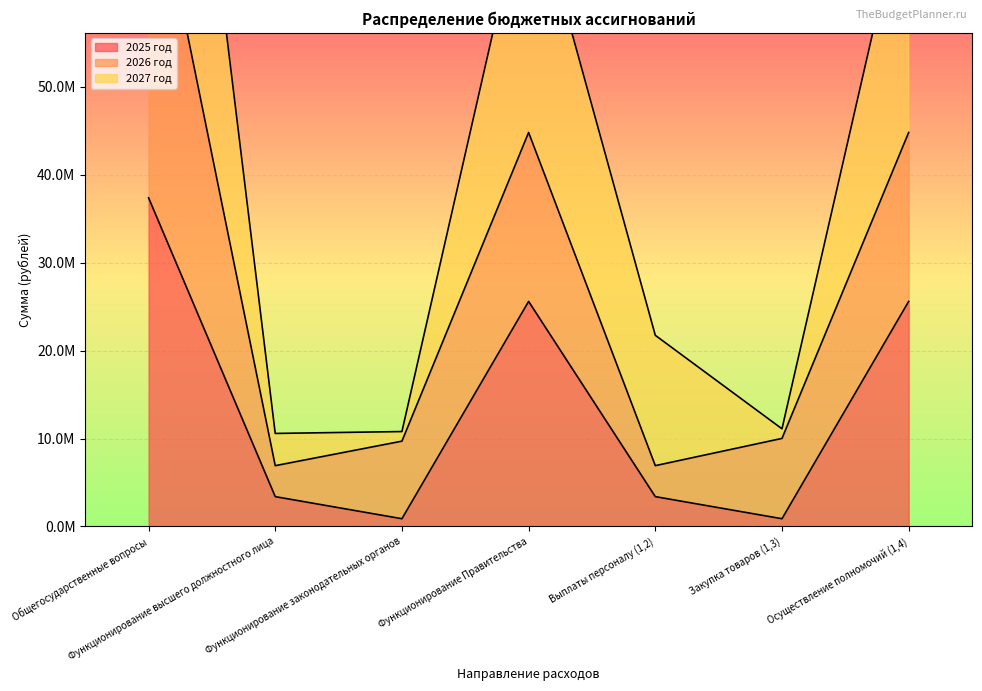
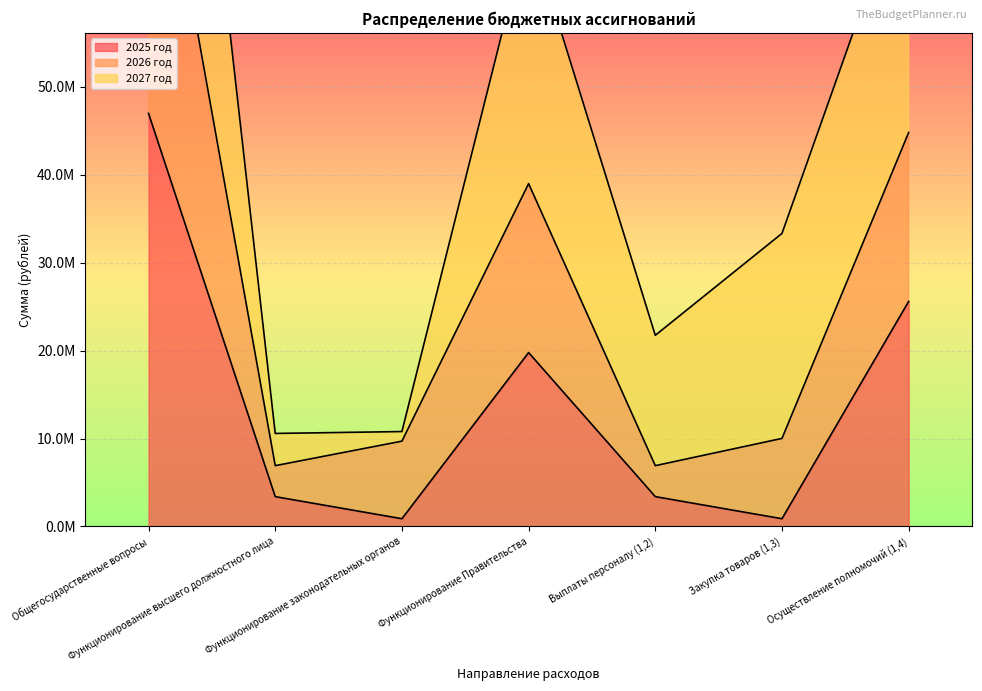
2025 год, Общегосударственные вопросы: 37000000 -> 47000000
2025 год, Функционирование Правительства: 26000000 -> 20000000
2027 год, Закупка товаров (1,3): 1000000 -> 23000000
